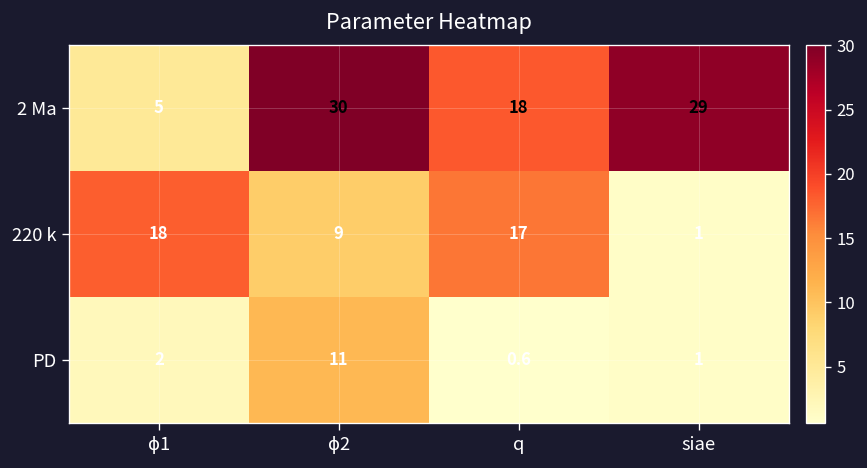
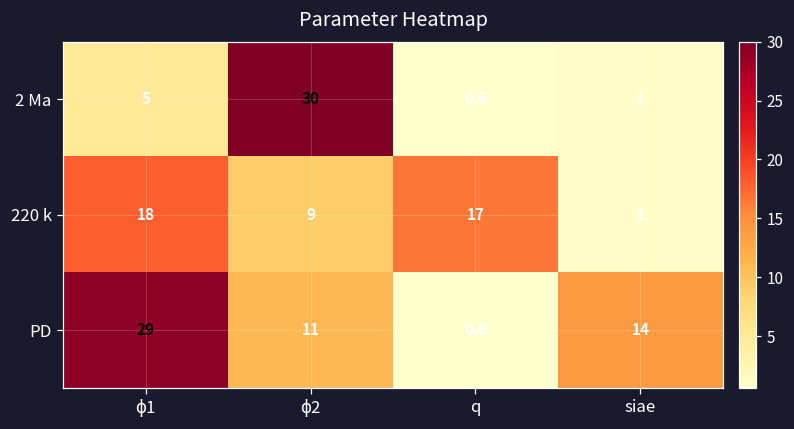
2 Ma, q: 18 -> 0.6
2 Ma, siae: 29 -> 1
PD, ϕ1: 2 -> 29
PD, siae: 1 -> 14
